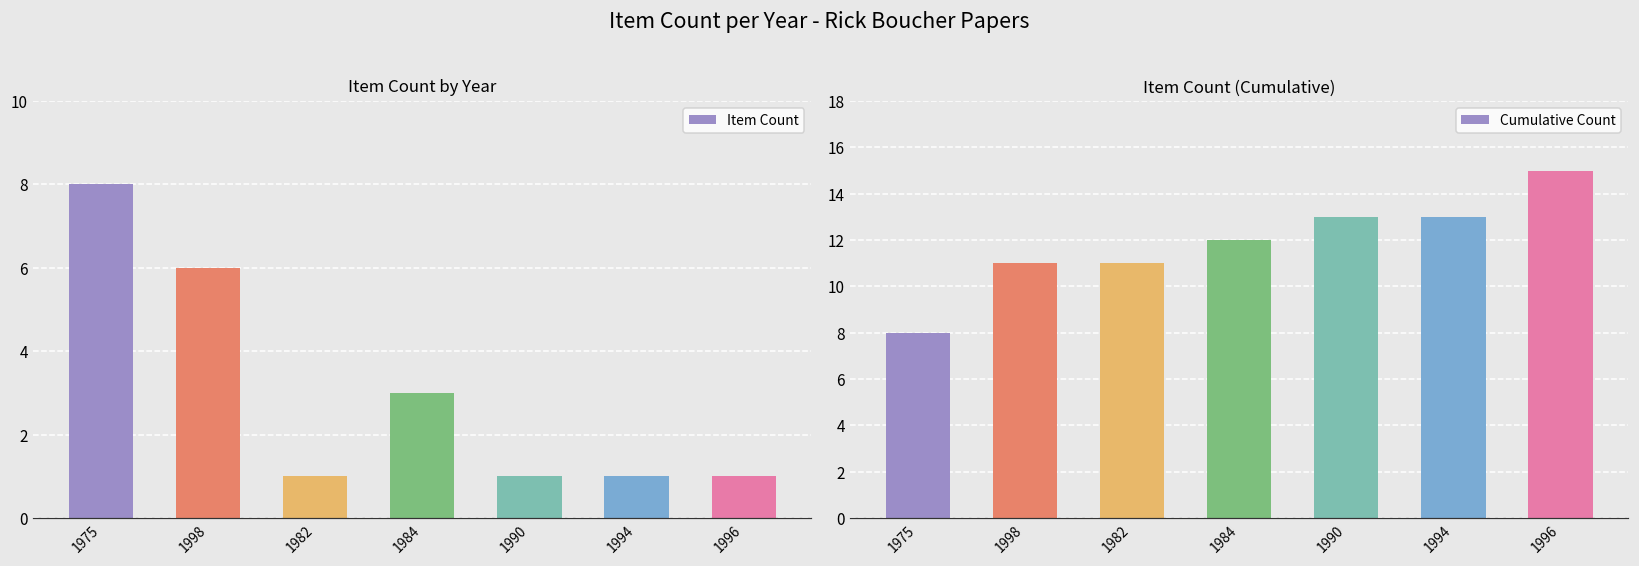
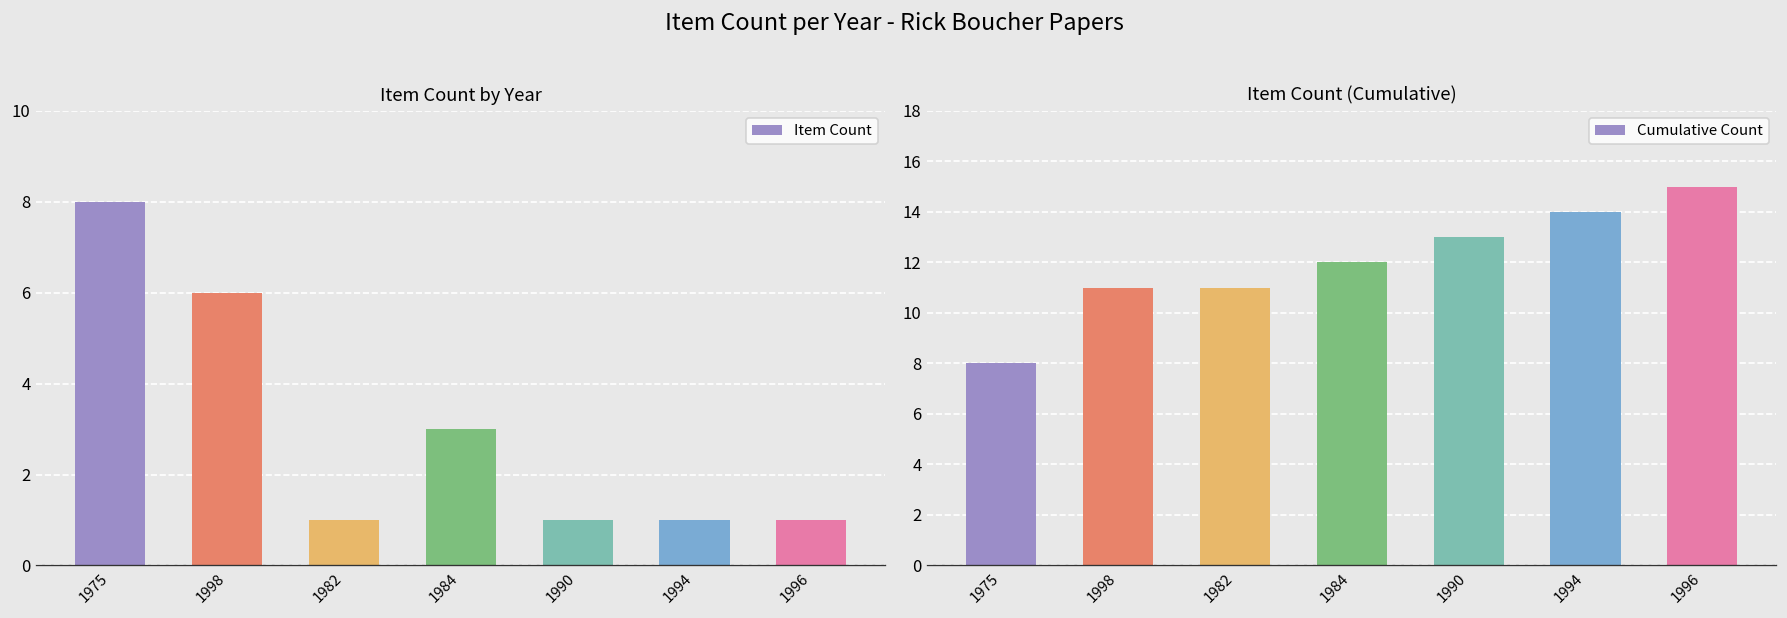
Item Count (Cumulative), 1994: 13 -> 14
